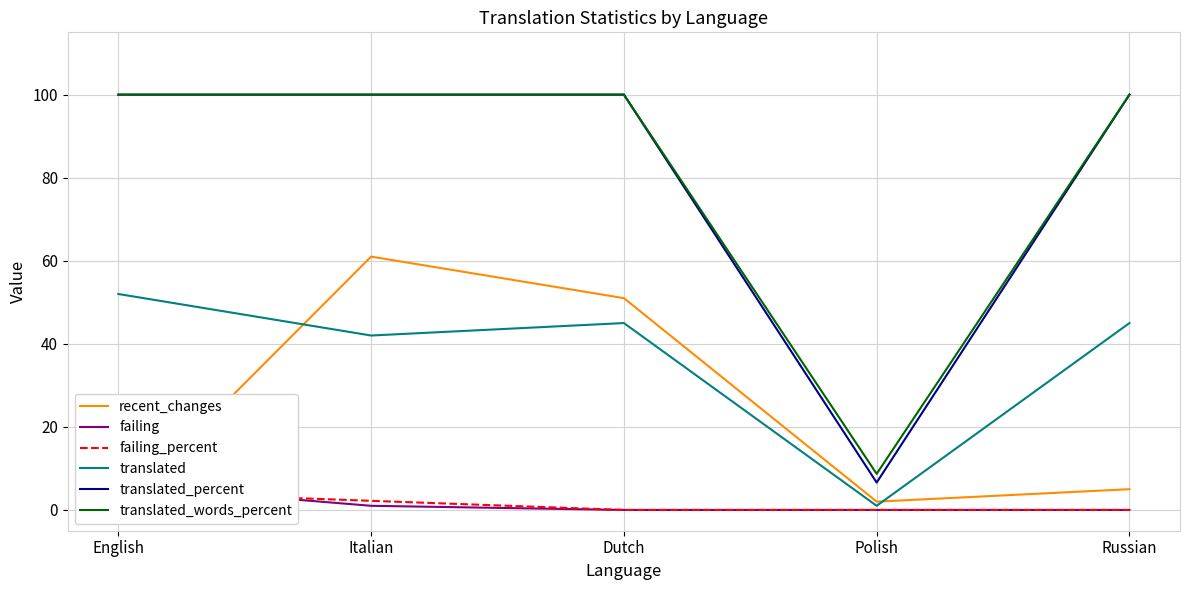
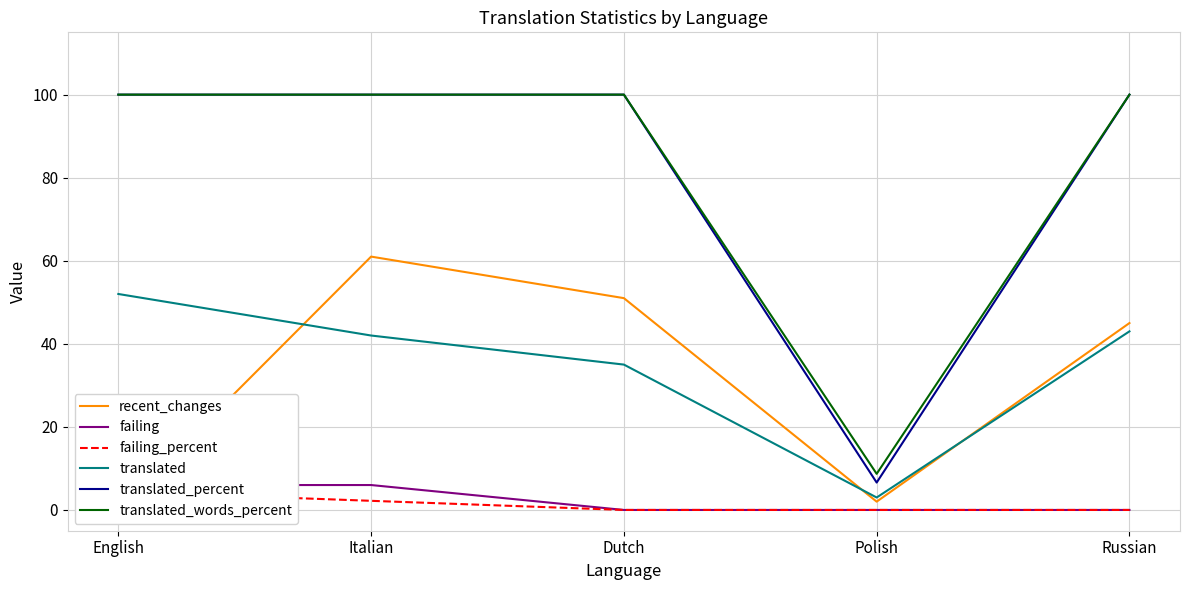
failing, Italian: 1 -> 6
translated, Dutch: 45 -> 35
translated, Polish: 1 -> 3
recent_changes, Russian: 5 -> 45
translated, Russian: 45 -> 43
